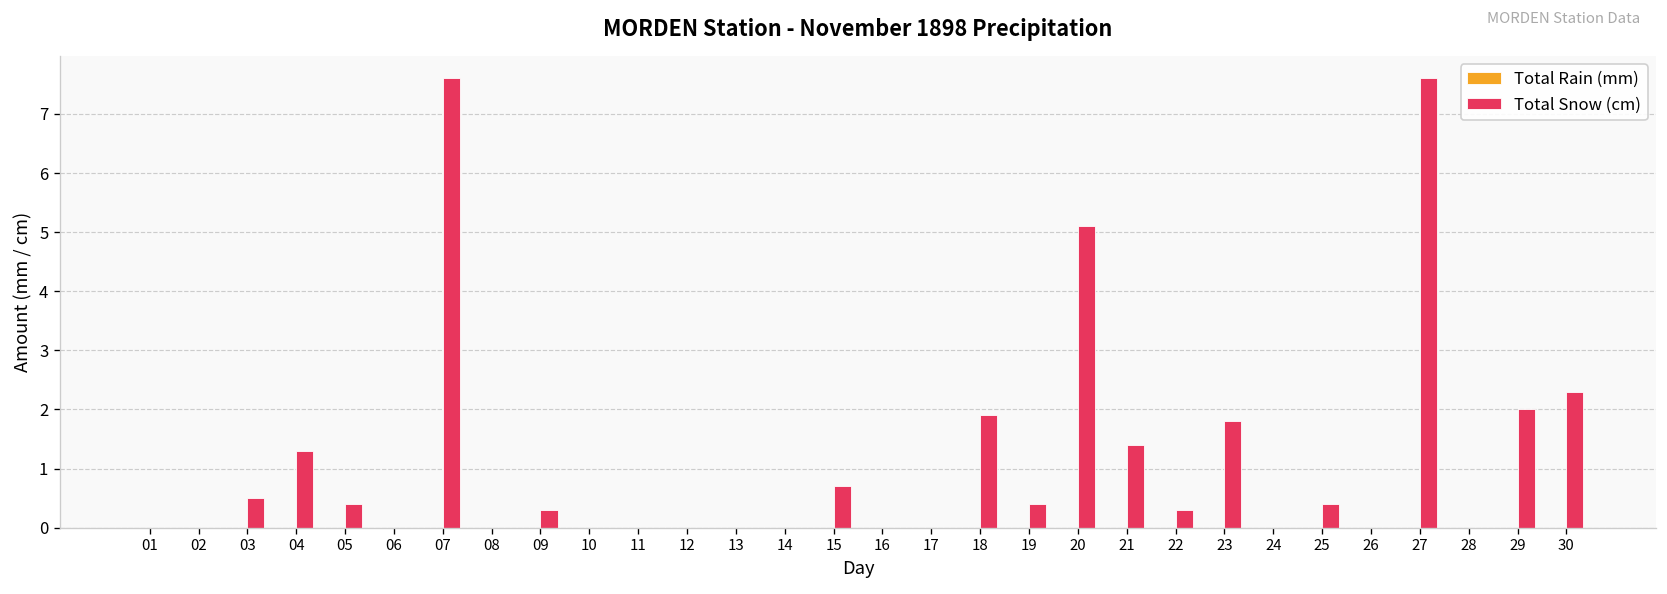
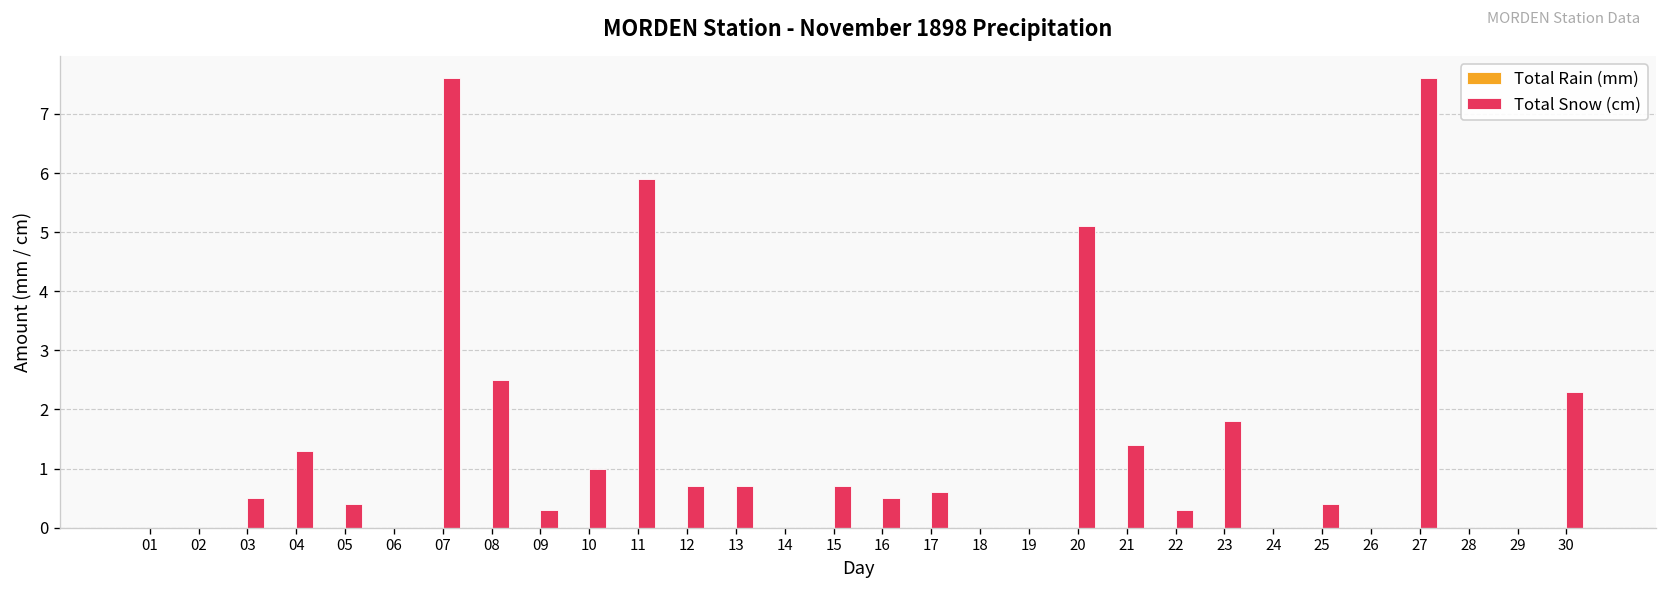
Total Snow (cm), 08: 0.0 -> 2.5
Total Snow (cm), 10: 0 -> 1
Total Snow (cm), 11: 0.0 -> 5.9
Total Snow (cm), 12: 0.0 -> 0.7
Total Snow (cm), 13: 0.0 -> 0.7
Total Snow (cm), 16: 0.0 -> 0.5
Total Snow (cm), 17: 0.0 -> 0.6
Total Snow (cm), 18: 1.9 -> 0.0
Total Snow (cm), 19: 0.4 -> 0.0
Total Snow (cm), 29: 2 -> 0
